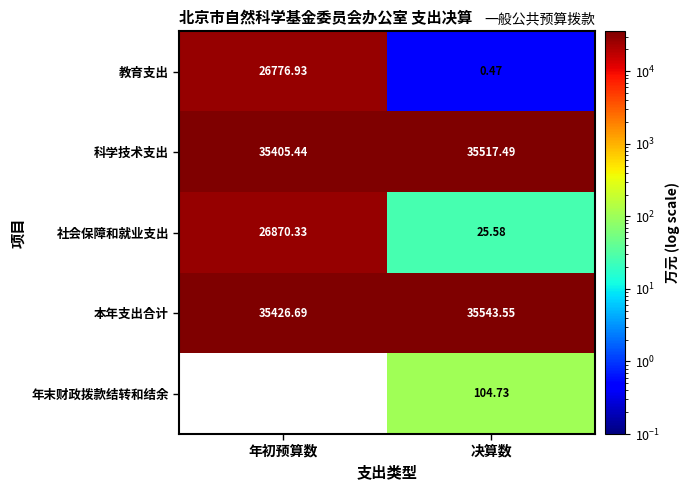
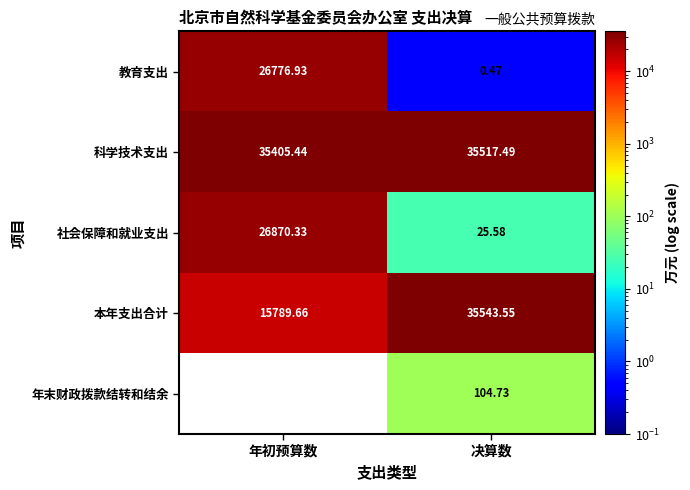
本年支出合计, 年初预算数: 35426.69 -> 15789.66
